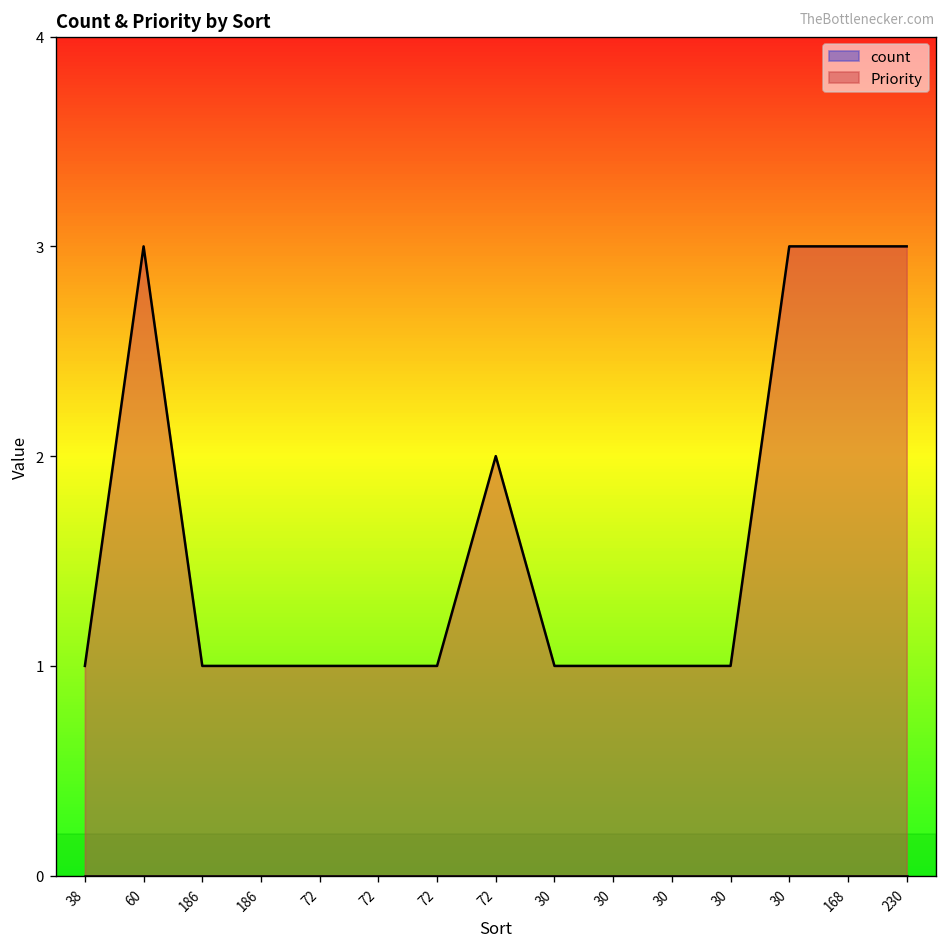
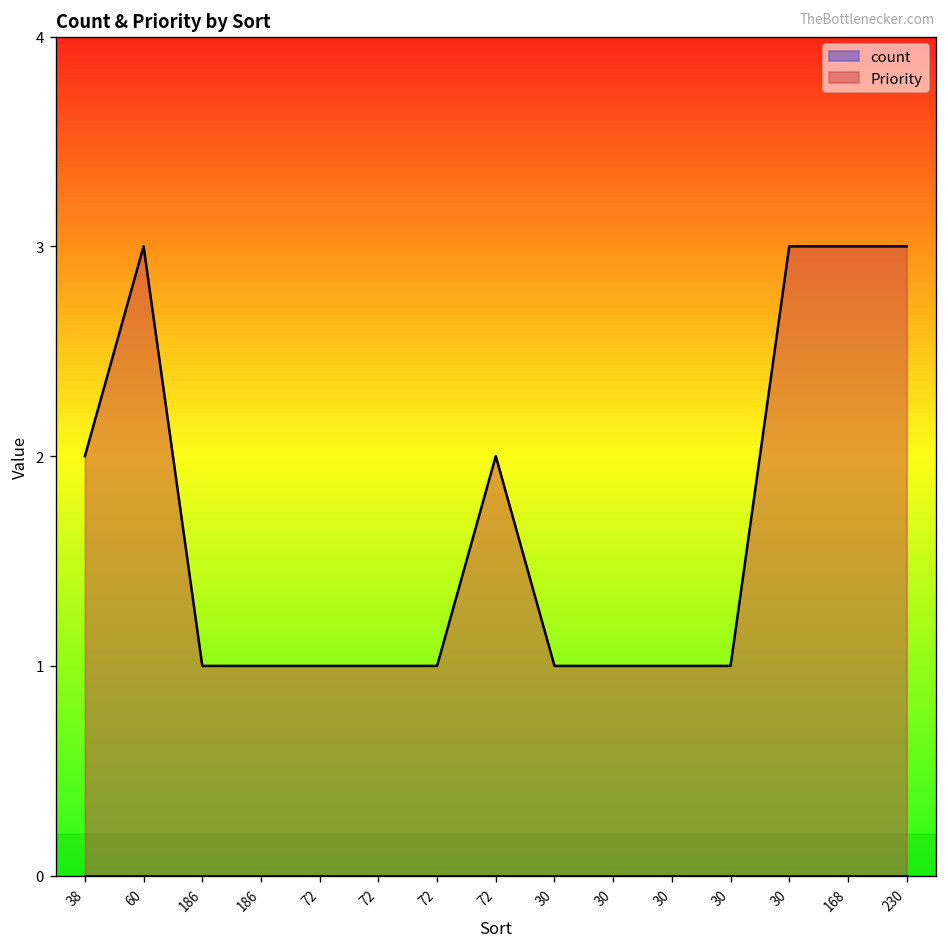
Priority, 38: 1 -> 2
